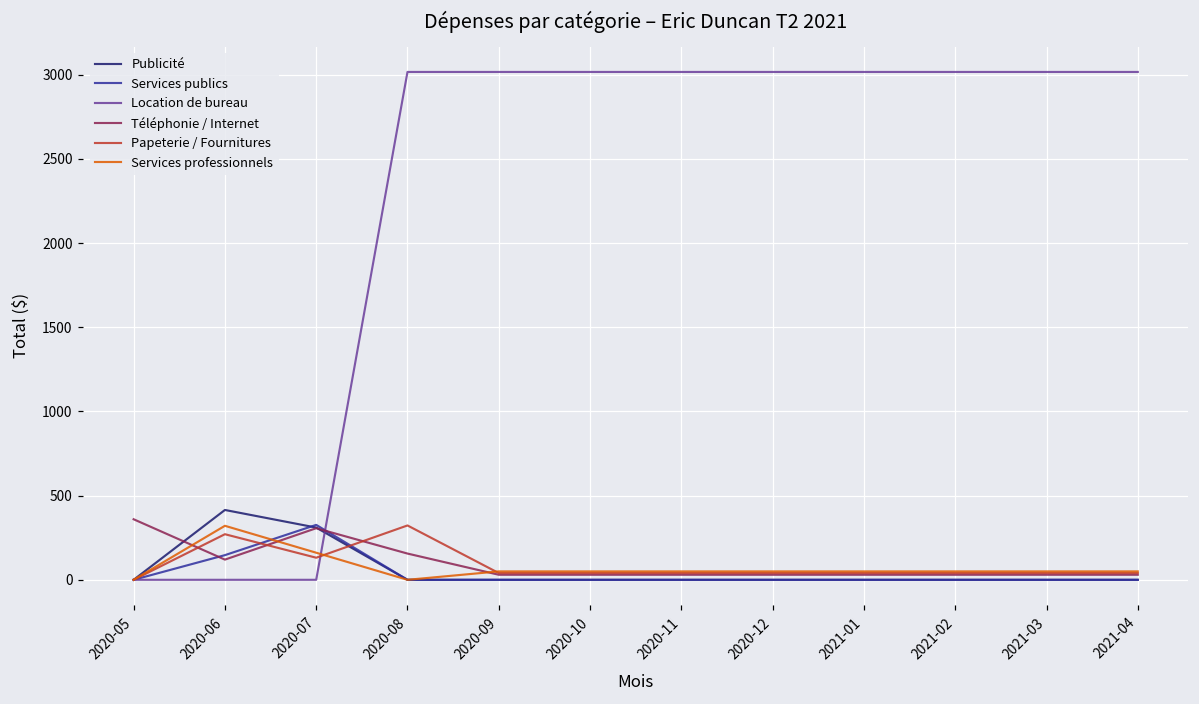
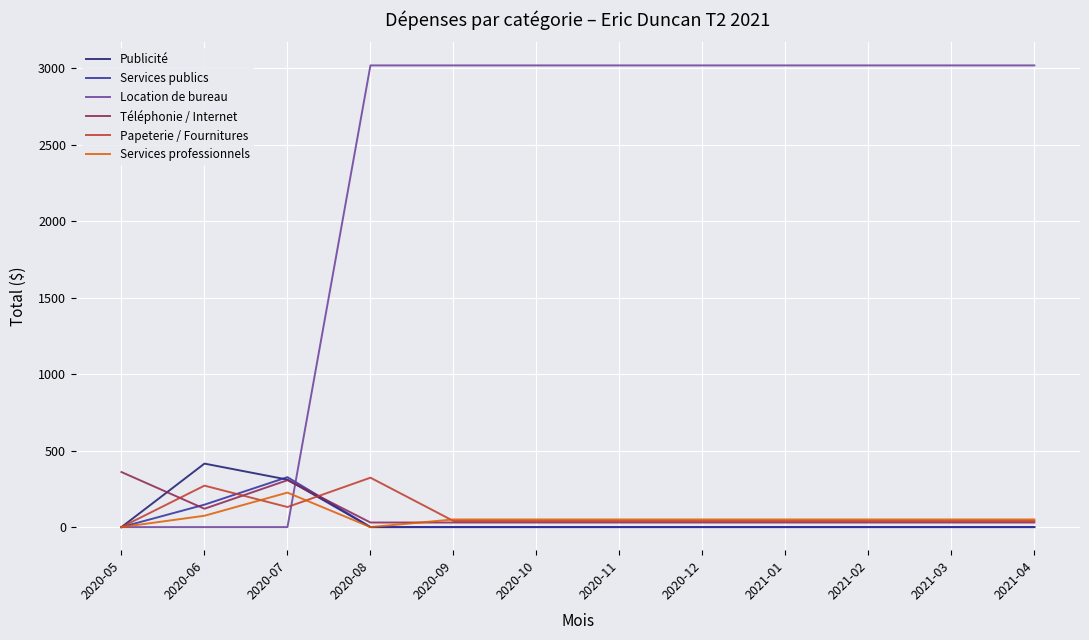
Services professionnels, 2020-06: 320 -> 70
Services professionnels, 2020-07: 160 -> 230
Téléphonie / Internet, 2020-08: 160 -> 30
